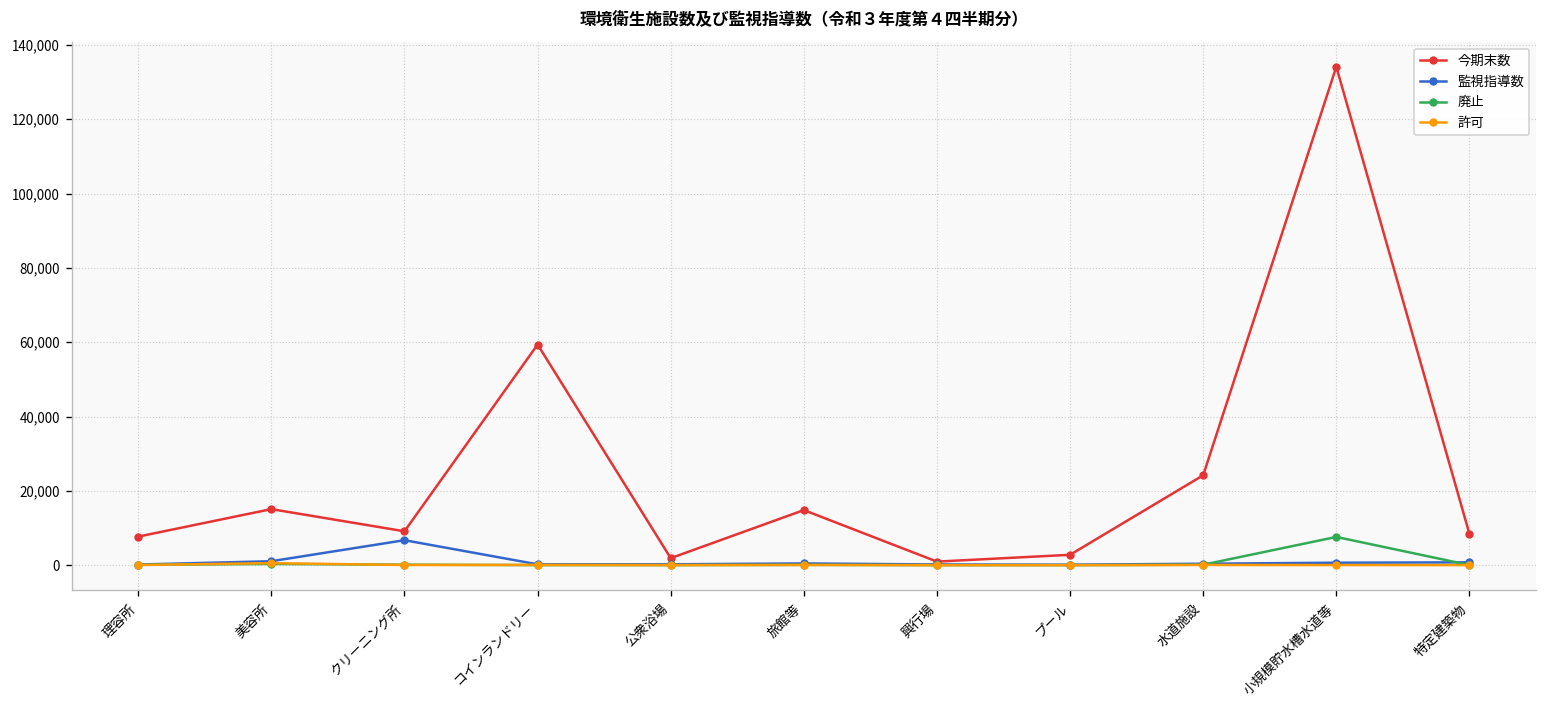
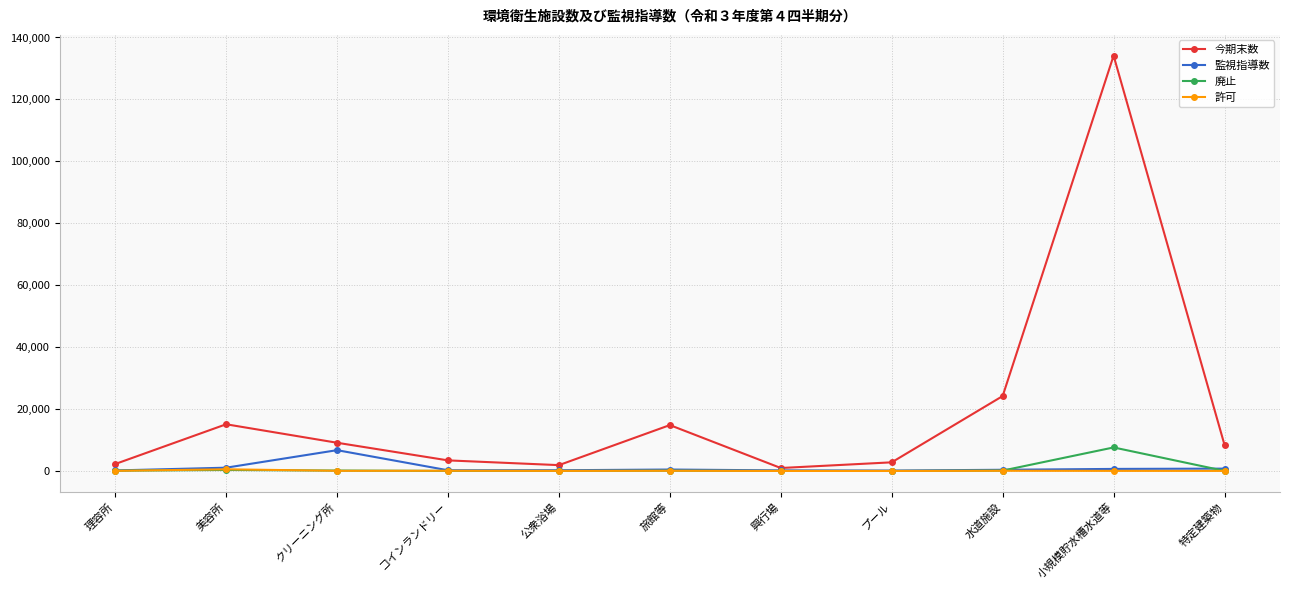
今期末数, 理容所: 8,000 -> 2,000
今期末数, コインランドリー: 59,000 -> 3,000
